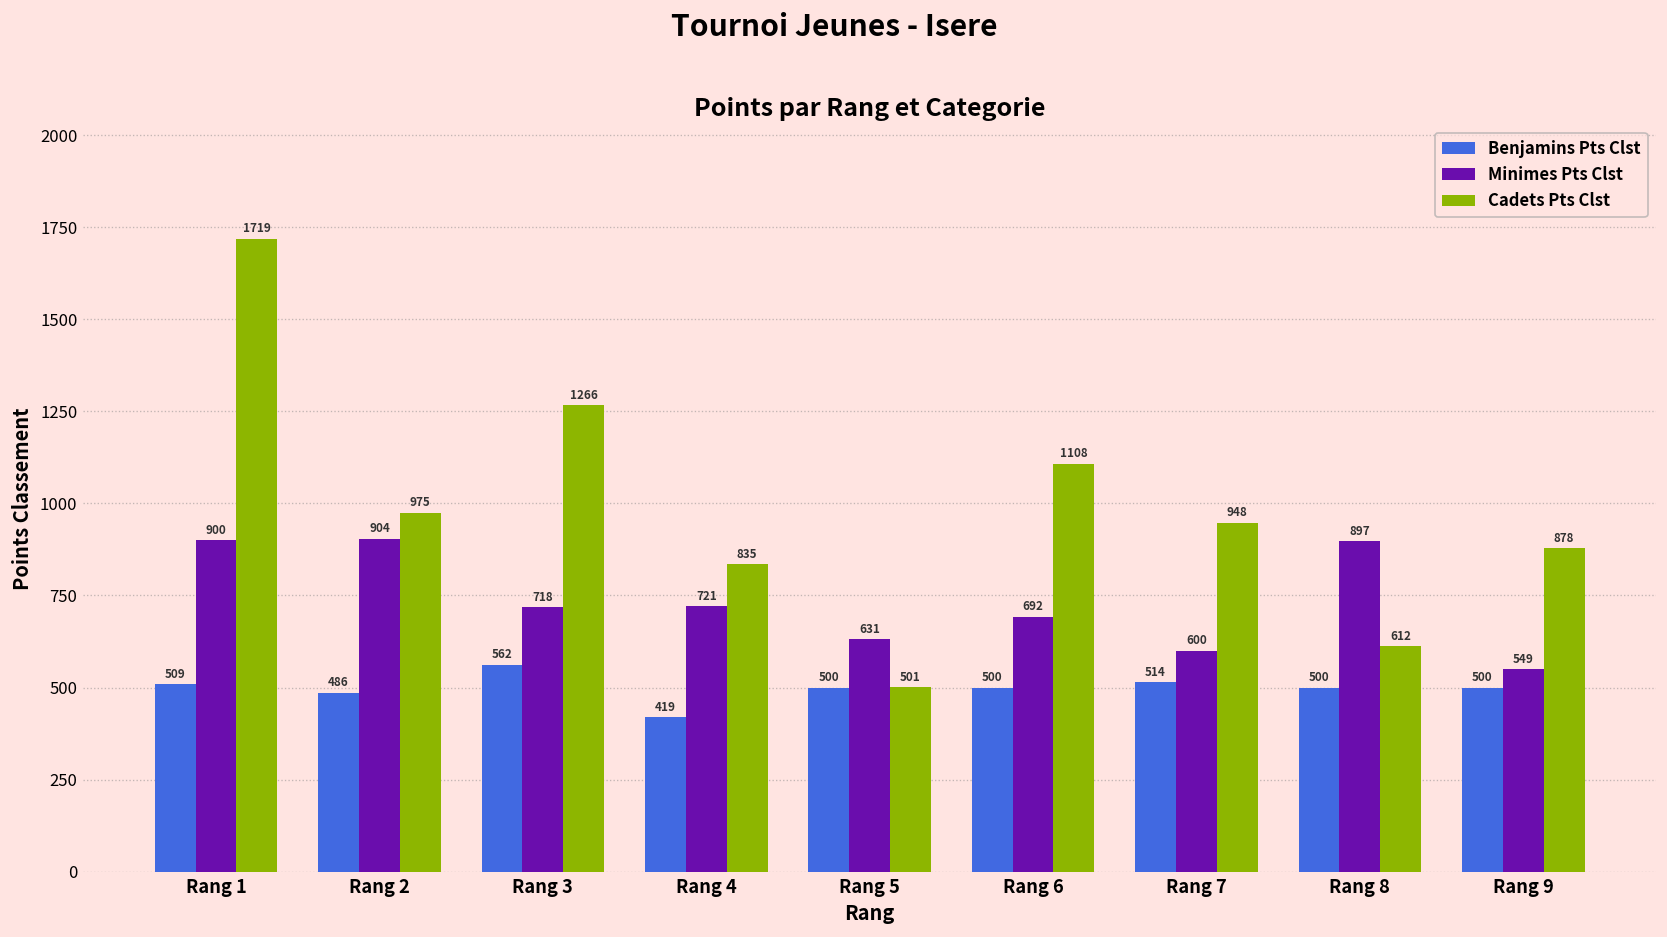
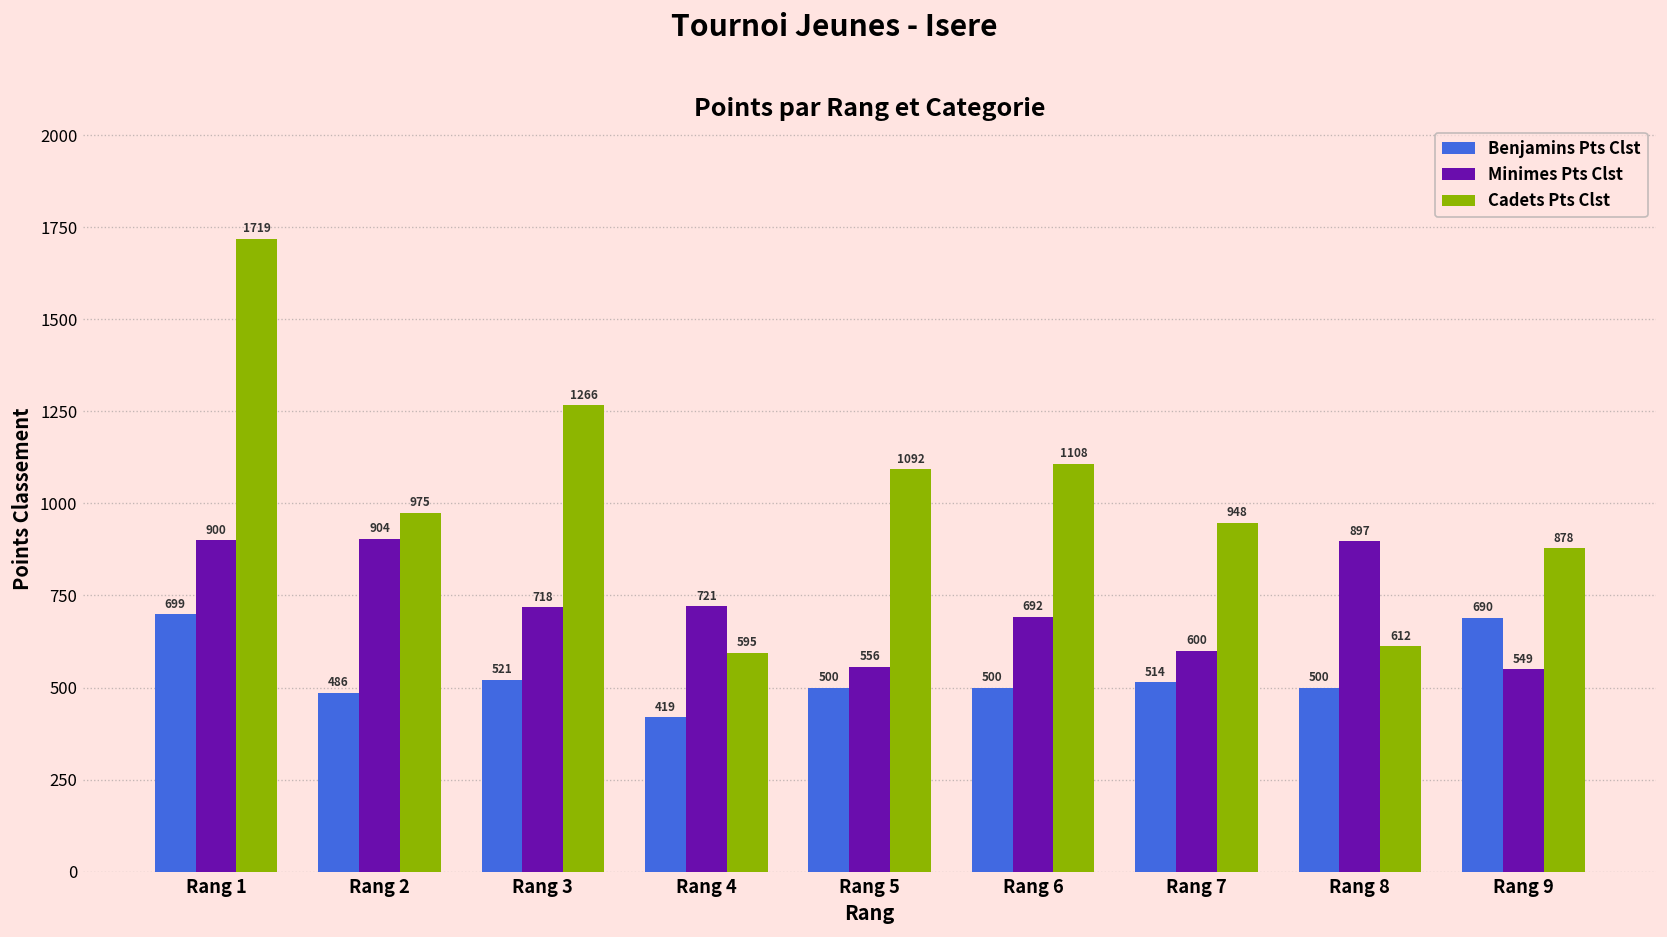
Benjamins Pts Clst, Rang 1: 509 -> 699
Benjamins Pts Clst, Rang 3: 562 -> 521
Cadets Pts Clst, Rang 4: 835 -> 595
Minimes Pts Clst, Rang 5: 631 -> 556
Cadets Pts Clst, Rang 5: 501 -> 1092
Benjamins Pts Clst, Rang 9: 500 -> 690
